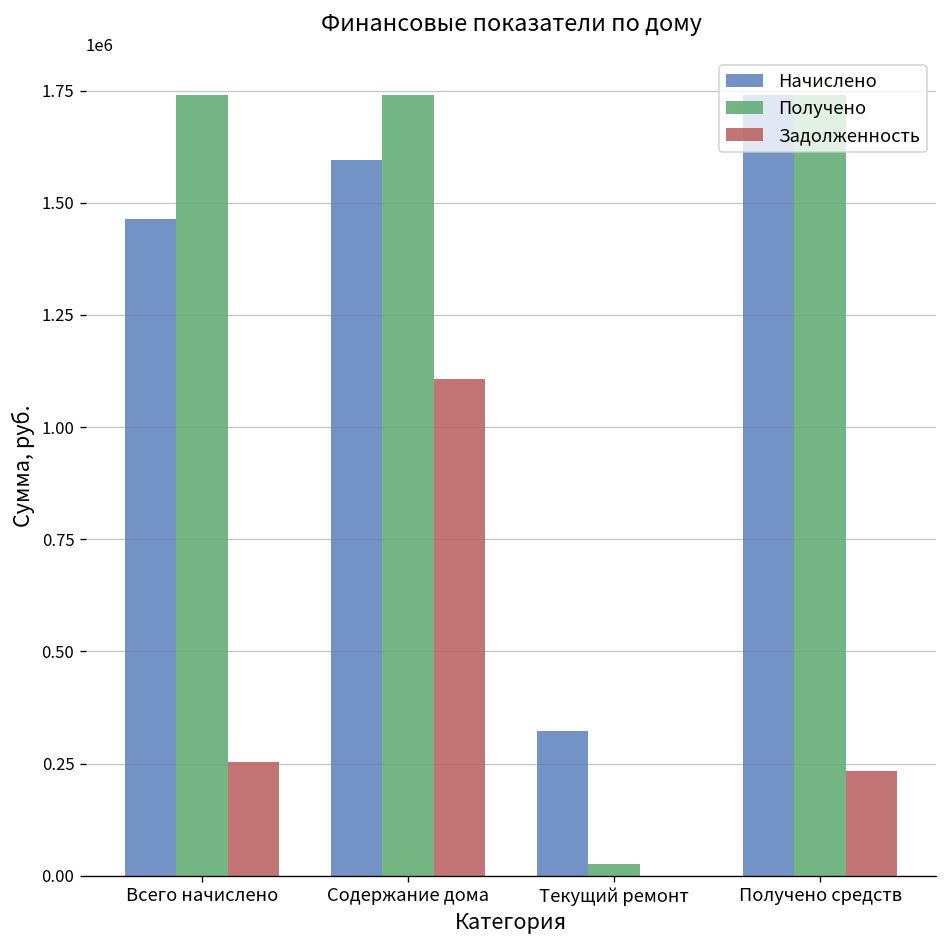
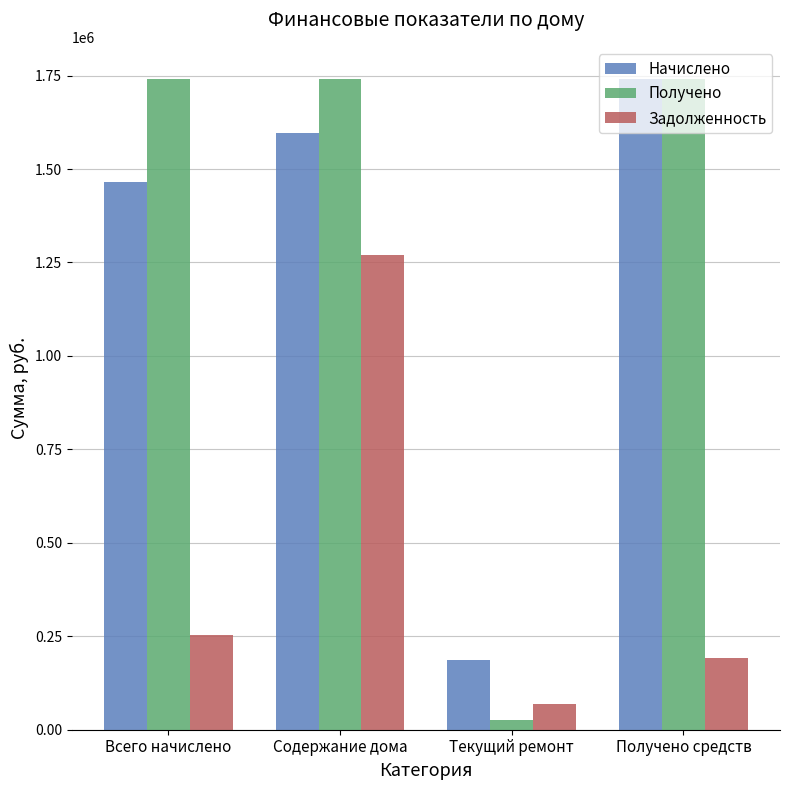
Задолженность, Содержание дома: 1110000 -> 1270000
Начислено, Текущий ремонт: 320000 -> 190000
Задолженность, Текущий ремонт: 0 -> 70000
Задолженность, Получено средств: 230000 -> 190000
